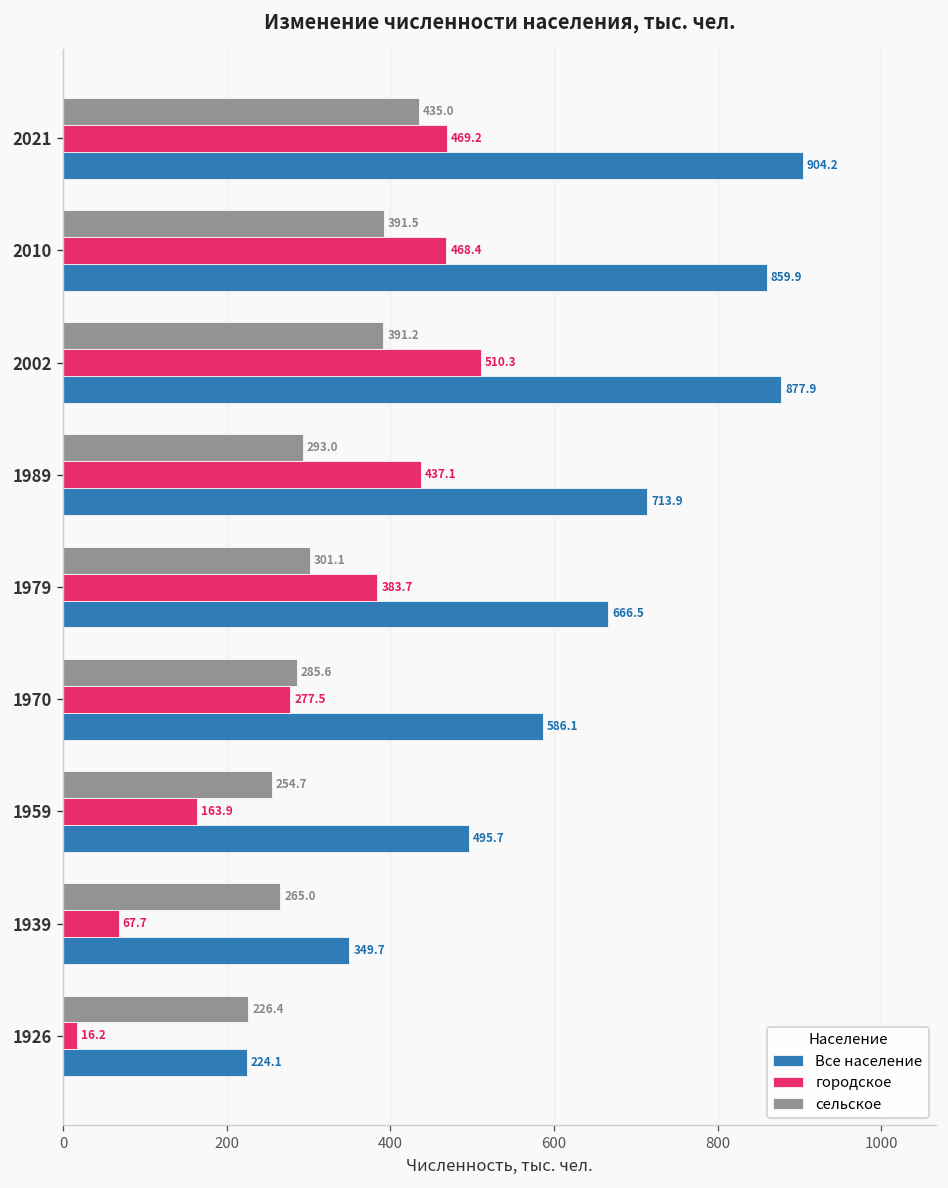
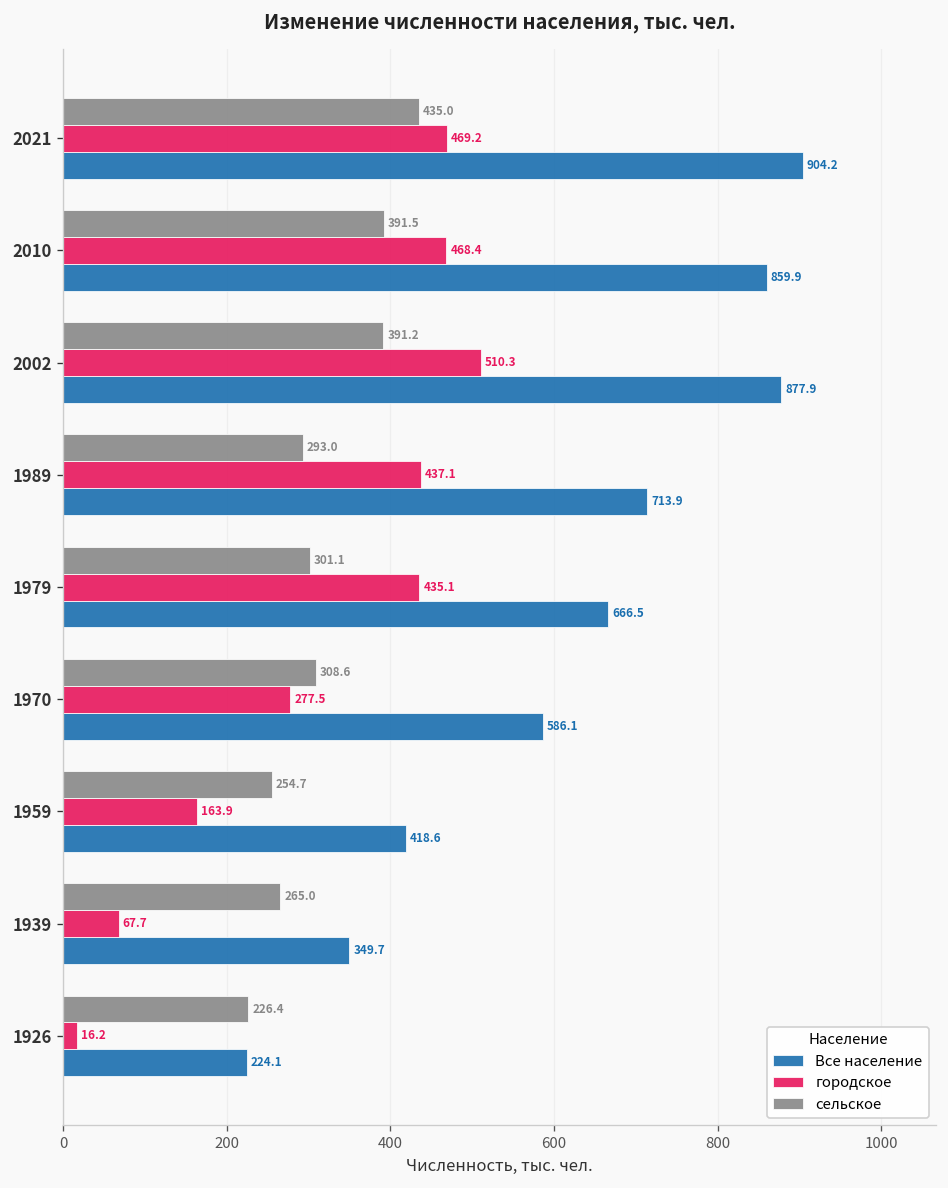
городское, 1979: 383.7 -> 435.1
сельское, 1970: 285.6 -> 308.6
Все население, 1959: 495.7 -> 418.6
